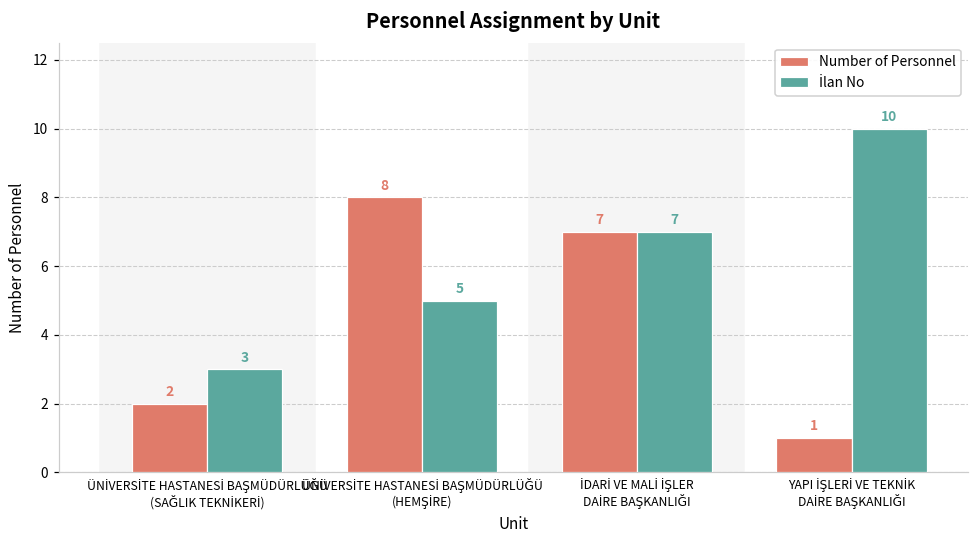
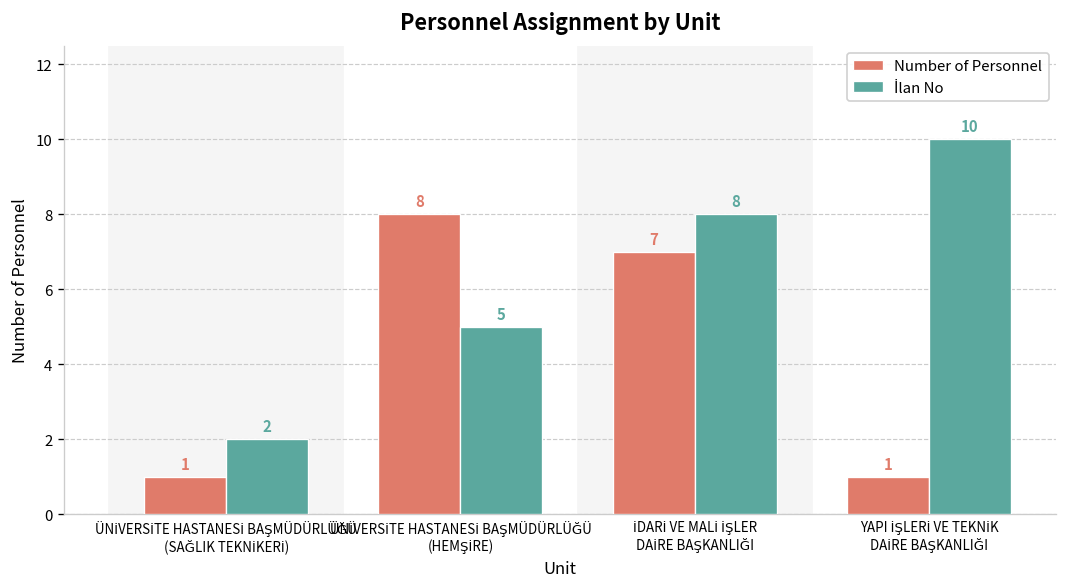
Number of Personnel, ÜNİVERSİTE HASTANESİ BAŞMÜDÜRLÜĞÜ (SAĞLIK TEKNİKERİ): 2 -> 1
İlan No, ÜNİVERSİTE HASTANESİ BAŞMÜDÜRLÜĞÜ (SAĞLIK TEKNİKERİ): 3 -> 2
İlan No, İDARİ VE MALİ İŞLER DAİRE BAŞKANLIĞI: 7 -> 8
